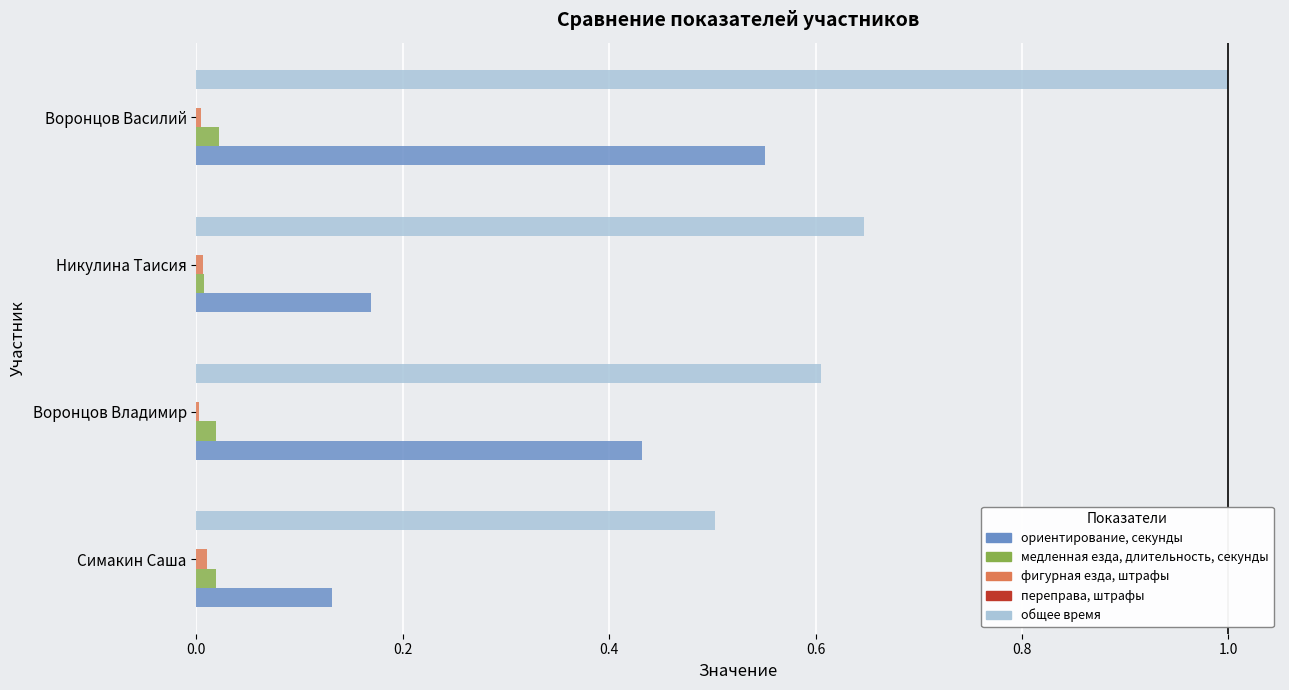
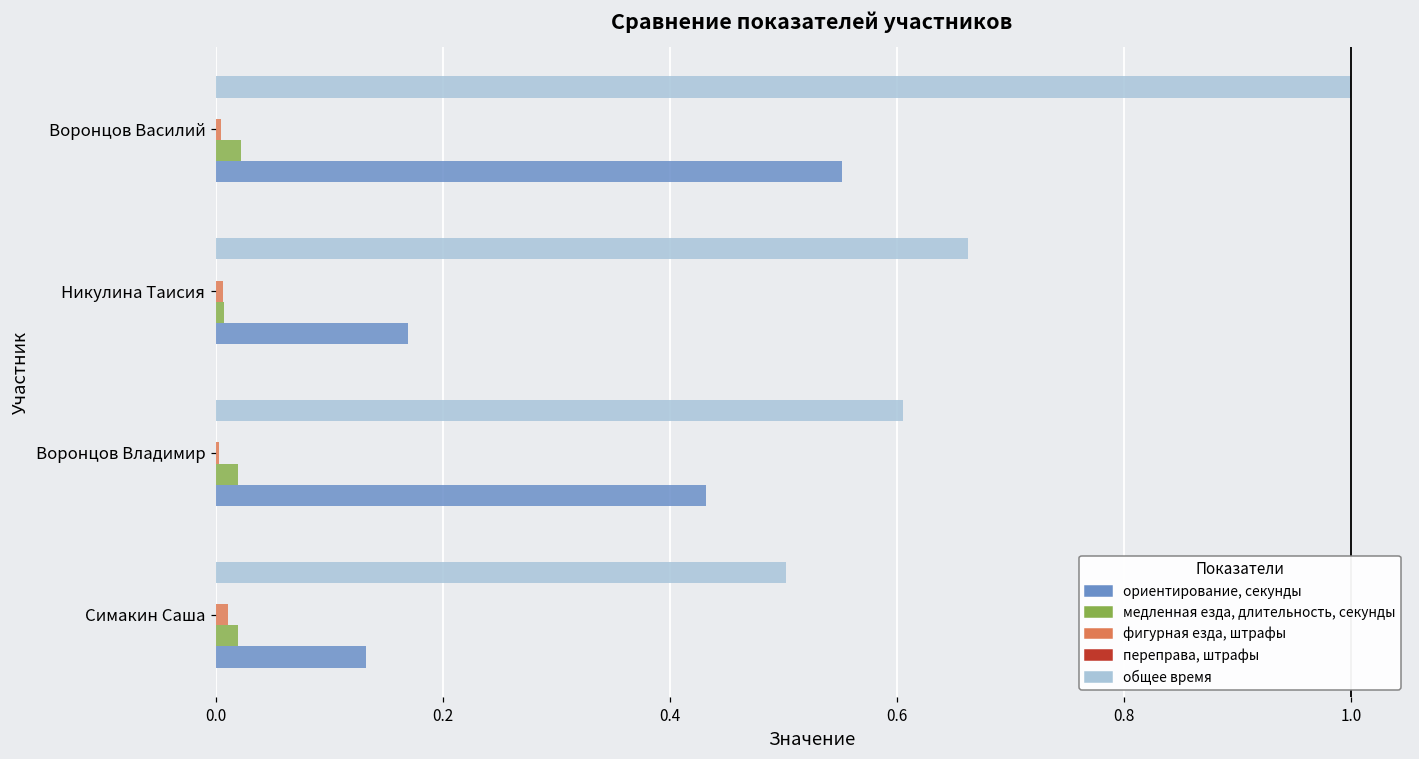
общее время, Никулина Таисия: 0.647 -> 0.662
